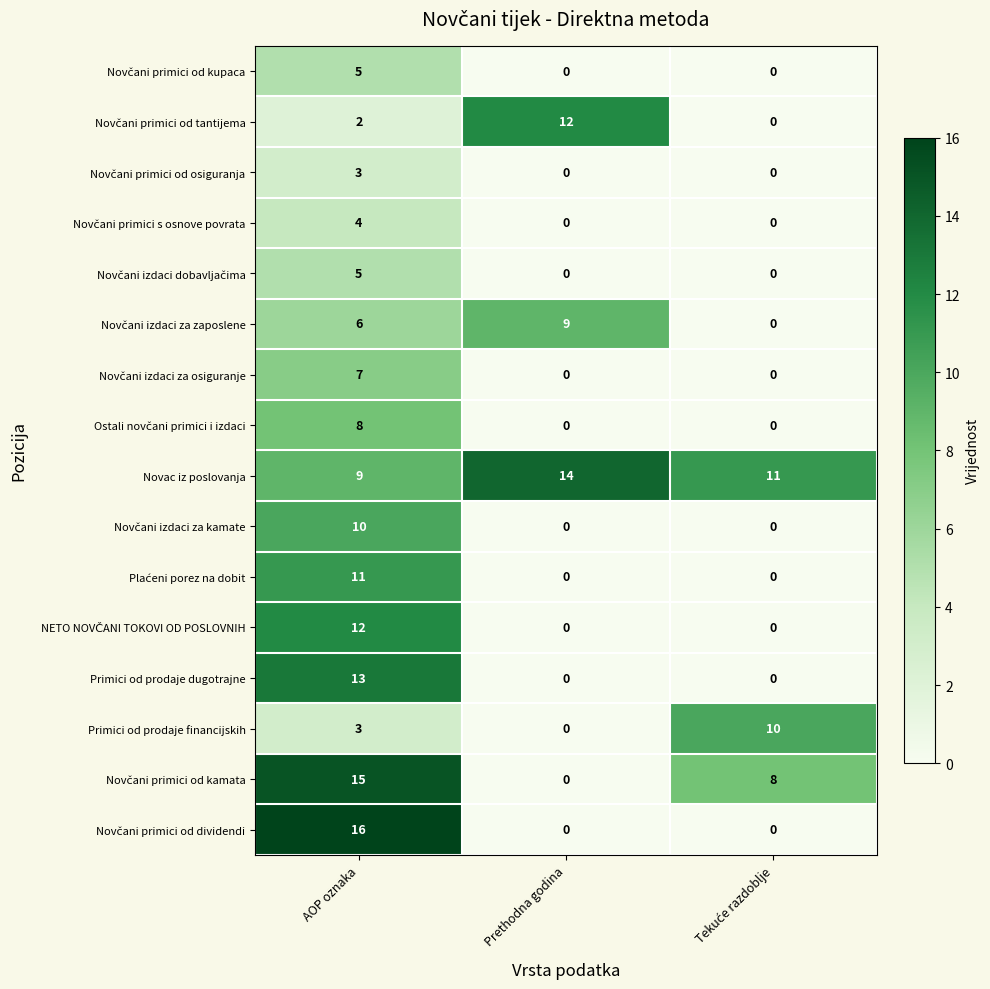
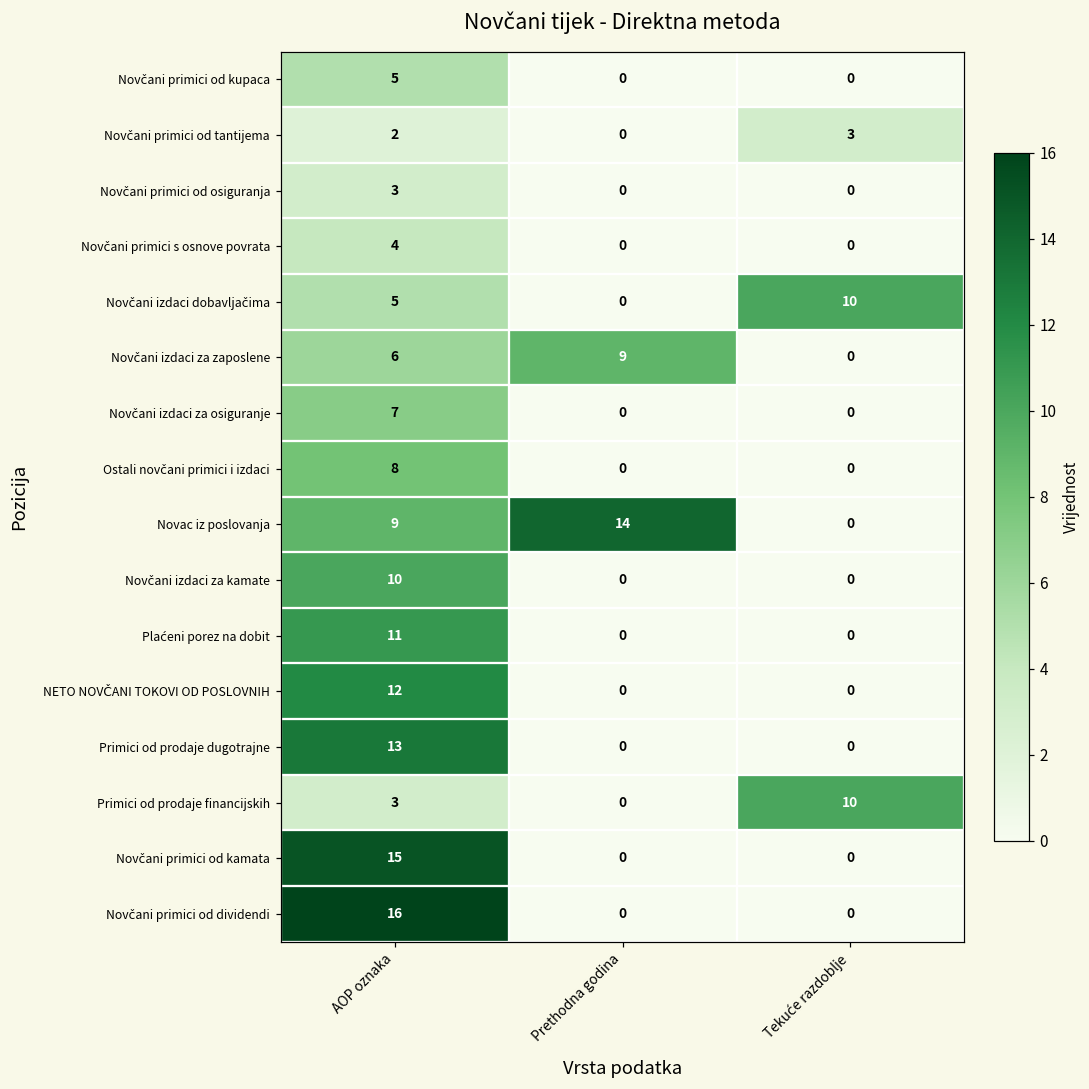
Novčani primici od tantijema, Prethodna godina: 12 -> 0
Novčani primici od tantijema, Tekuće razdoblje: 0 -> 3
Novčani izdaci dobavljačima, Tekuće razdoblje: 0 -> 10
Novac iz poslovanja, Tekuće razdoblje: 11 -> 0
Novčani primici od kamata, Tekuće razdoblje: 8 -> 0
